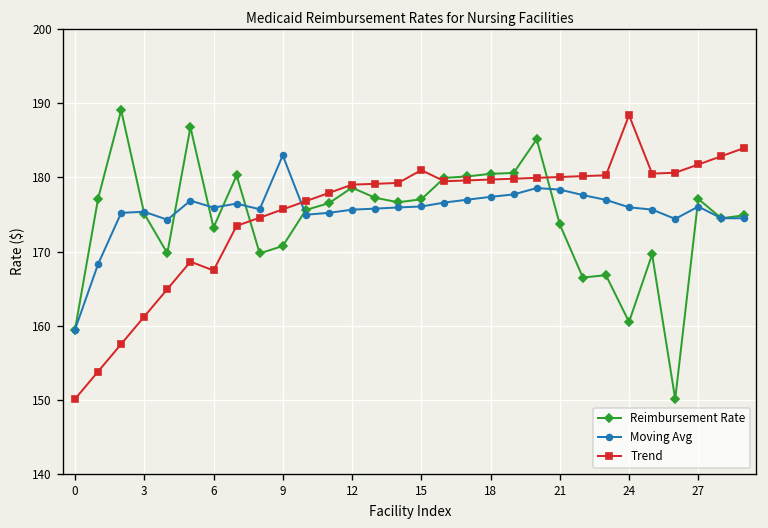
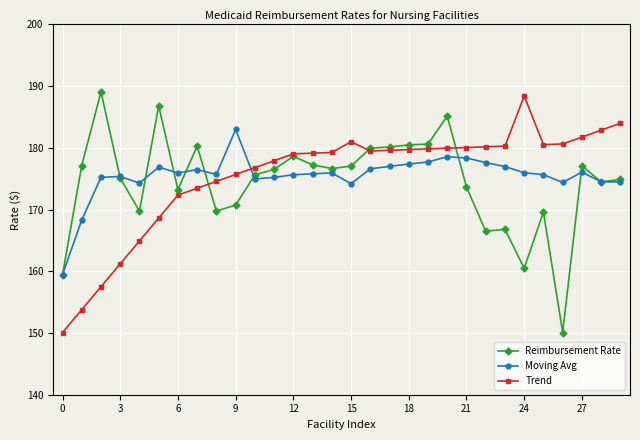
Trend, 6: 167 -> 172
Moving Avg, 15: 176 -> 174
